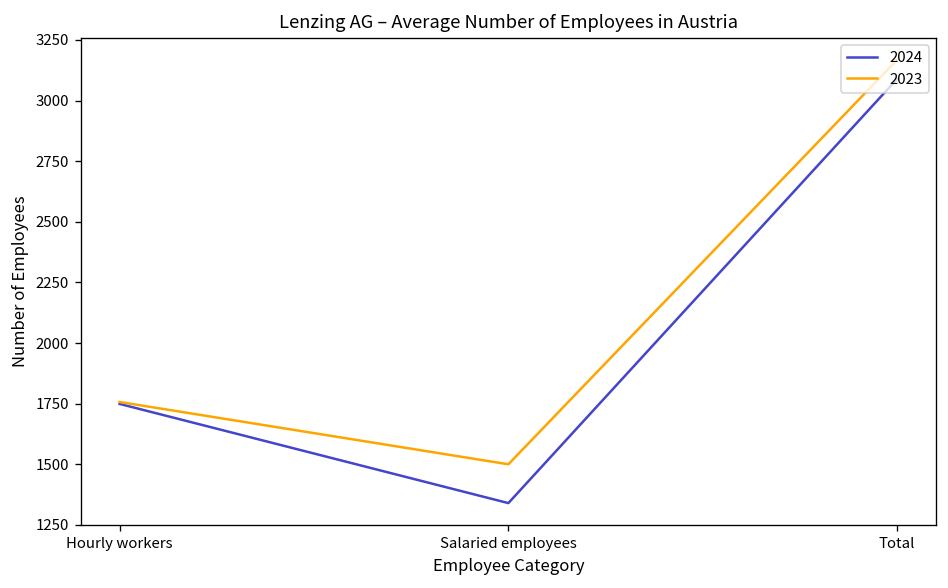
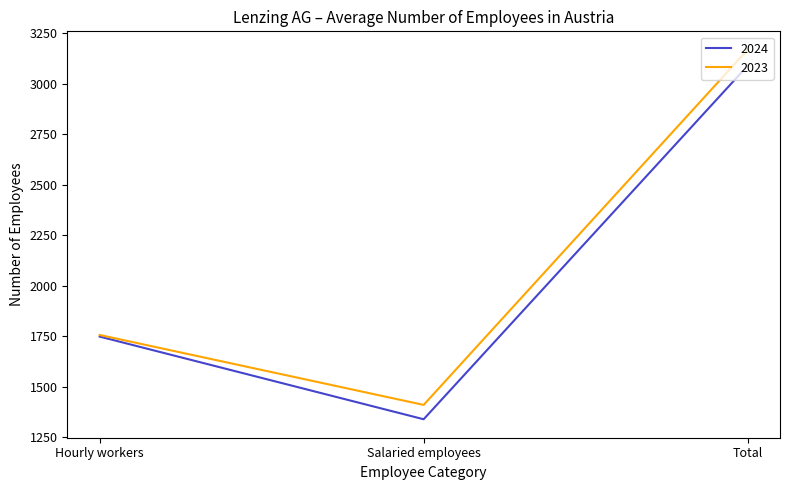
2023, Salaried employees: 1500 -> 1410
